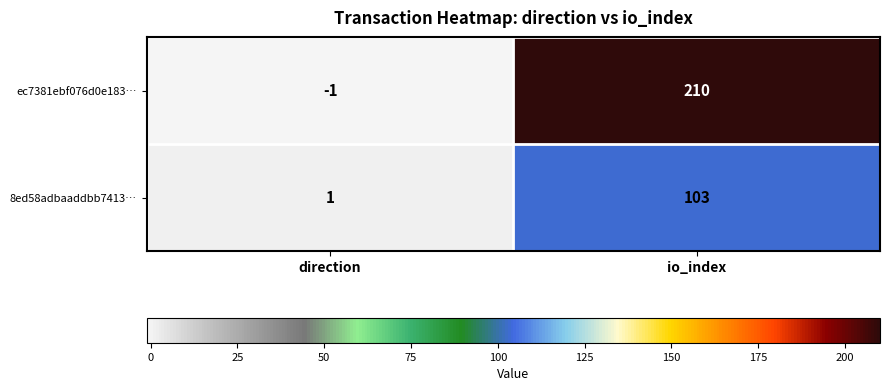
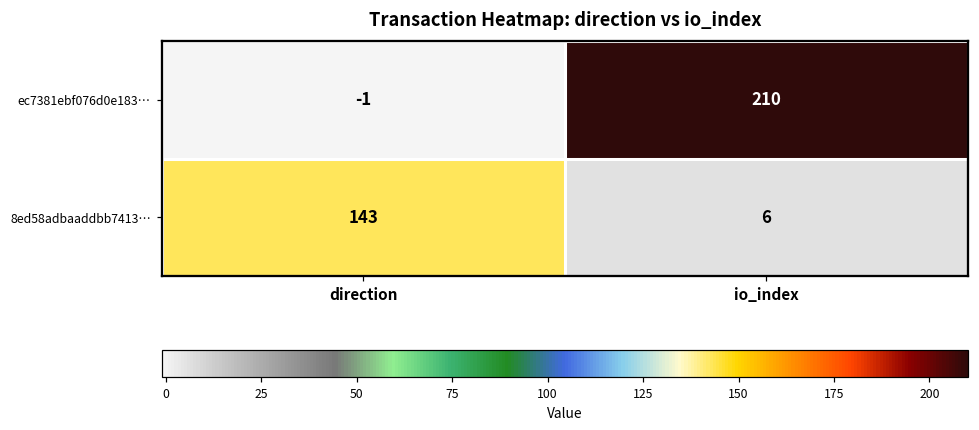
8ed58adbaaddbb7413…, direction: 1 -> 143
8ed58adbaaddbb7413…, io_index: 103 -> 6
